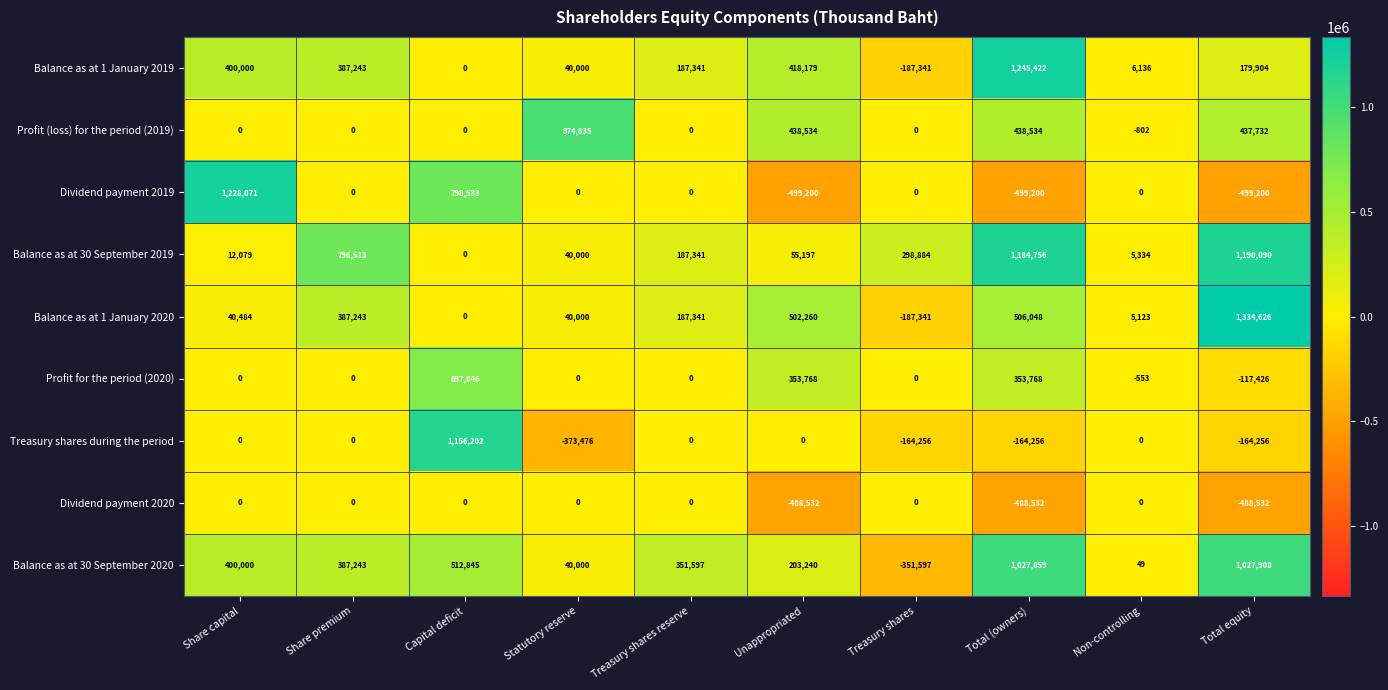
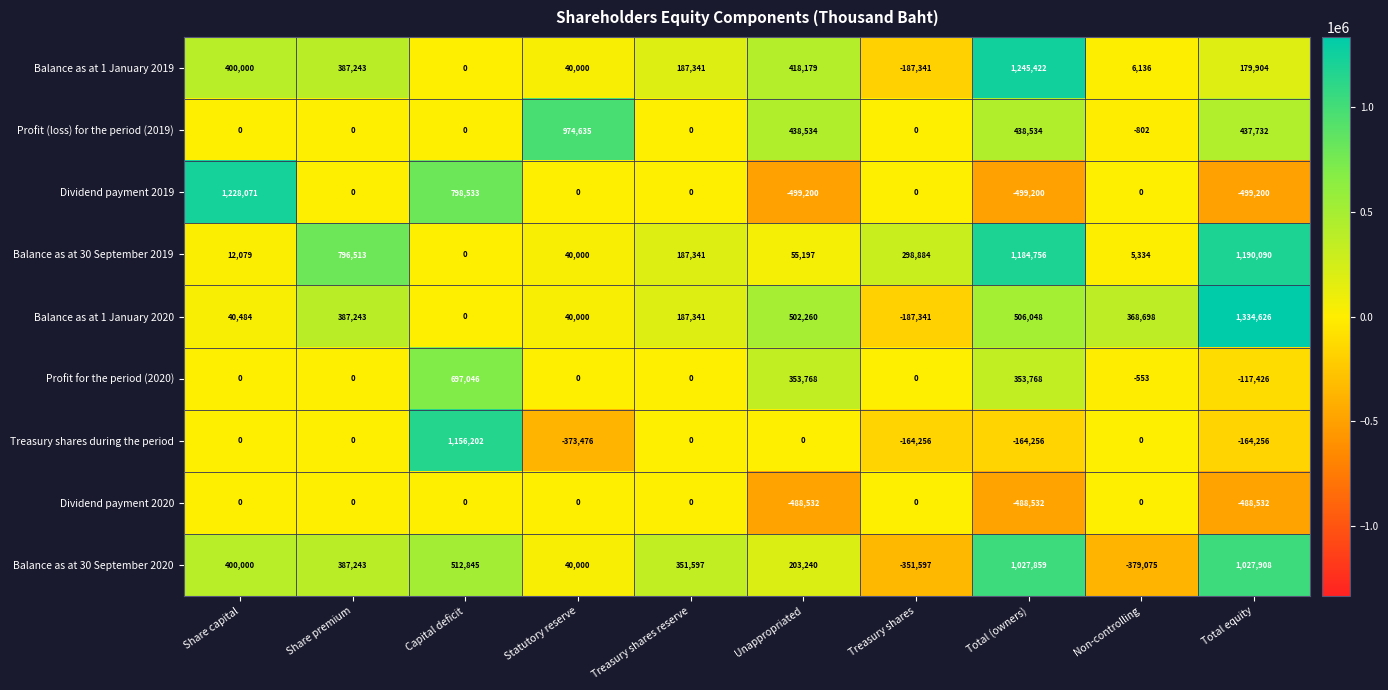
Balance as at 1 January 2020, Non-controlling: 5,123 -> 368,698
Balance as at 30 September 2020, Non-controlling: 49 -> -379,075
